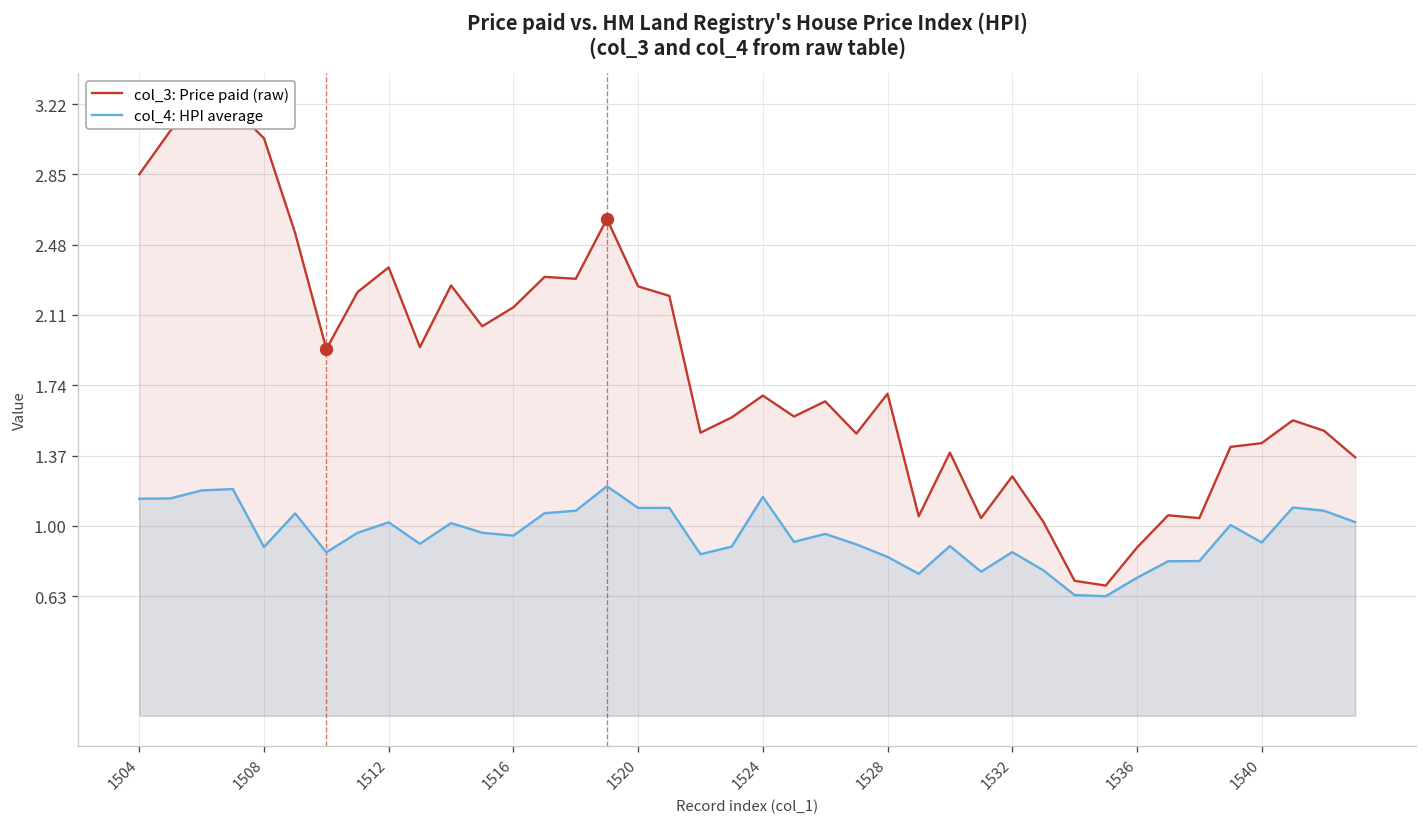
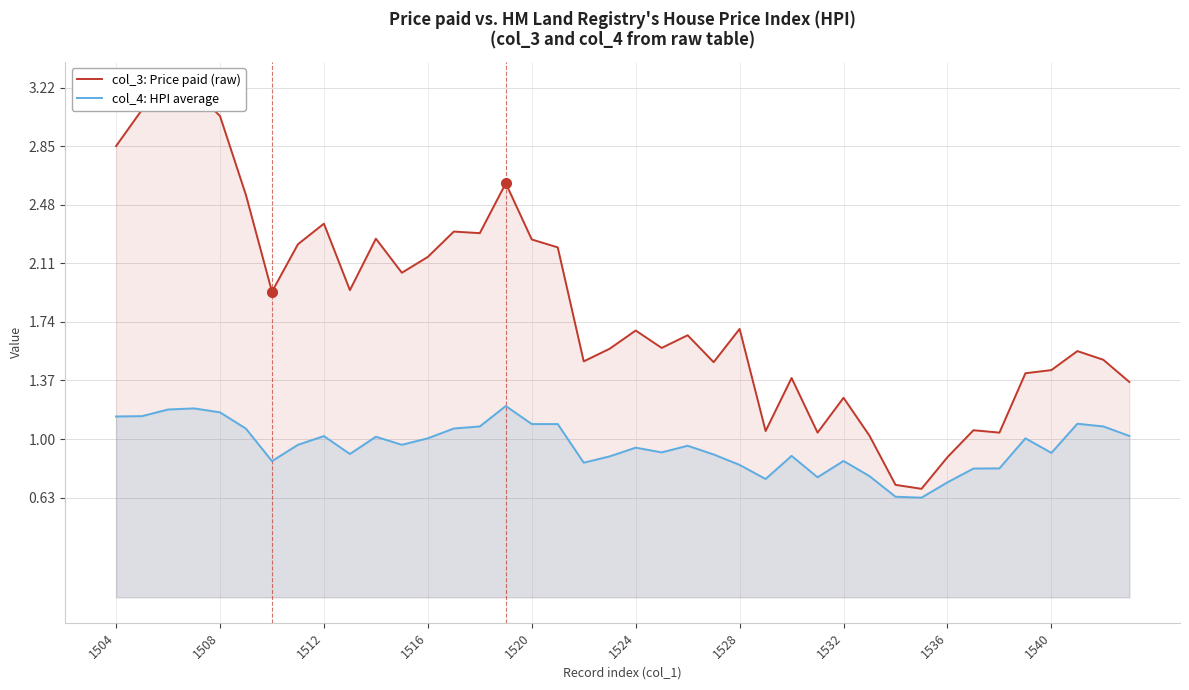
col_4: HPI average, 1508: 0.89 -> 1.17
col_4: HPI average, 1516: 0.95 -> 1.00
col_4: HPI average, 1524: 1.15 -> 0.95
